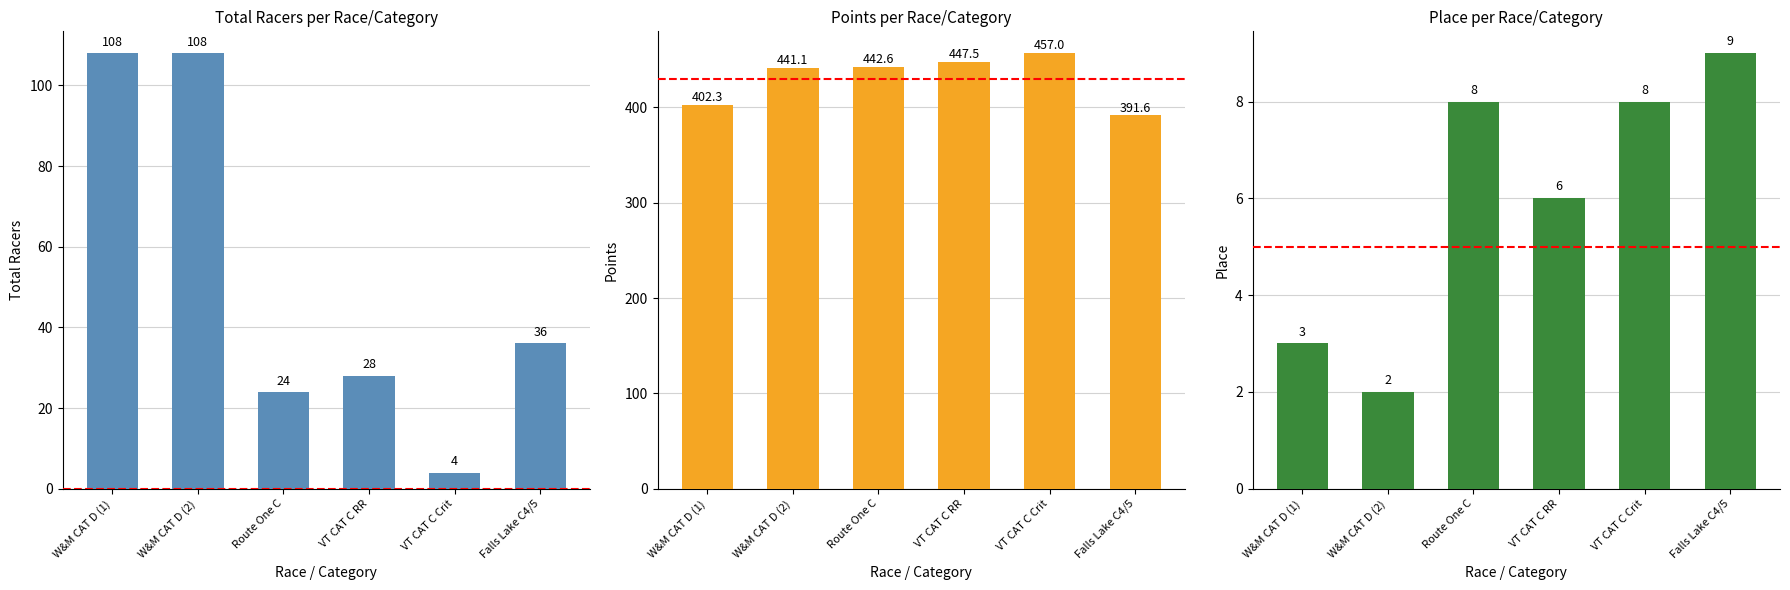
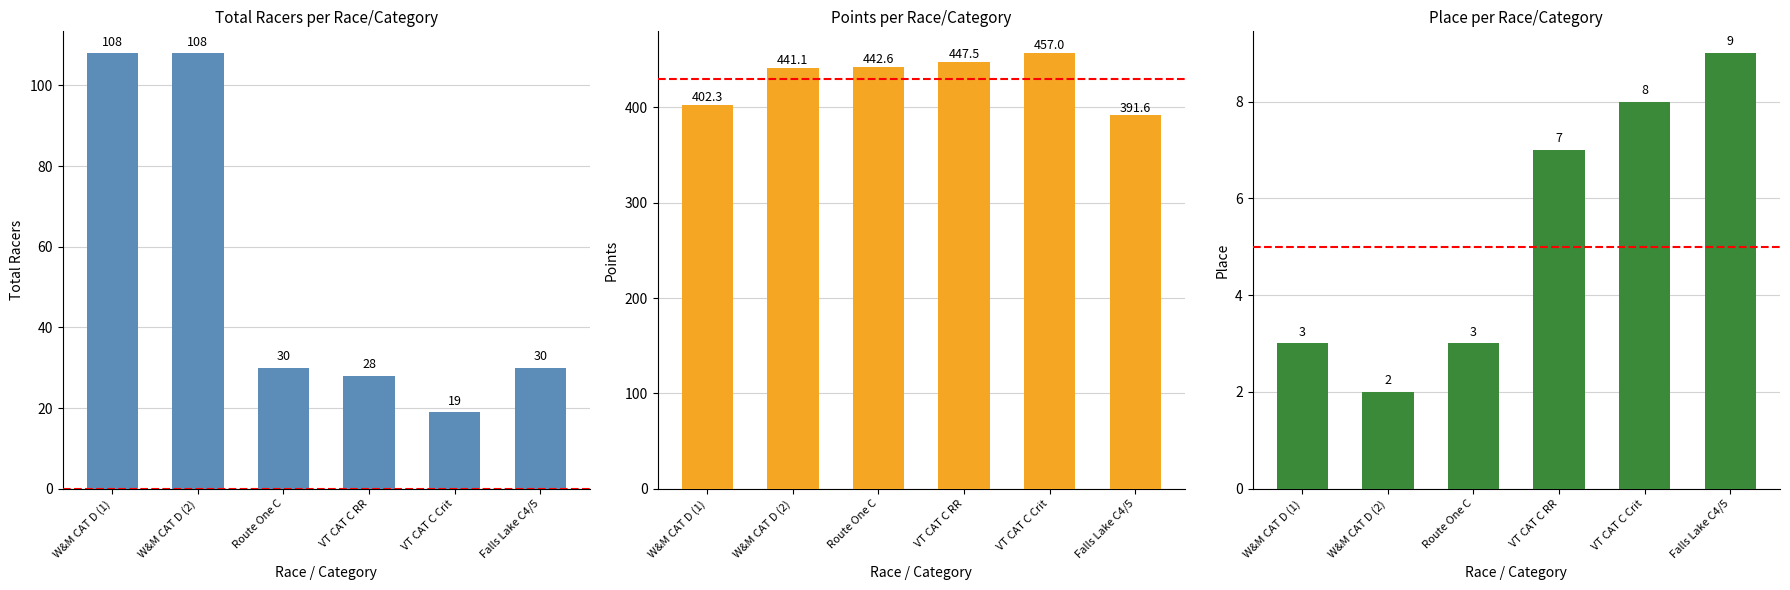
Total Racers per Race/Category, Route One C: 24 -> 30
Total Racers per Race/Category, VT CAT C Crit: 4 -> 19
Total Racers per Race/Category, Falls Lake C4/5: 36 -> 30
Place per Race/Category, Route One C: 8 -> 3
Place per Race/Category, VT CAT C RR: 6 -> 7
